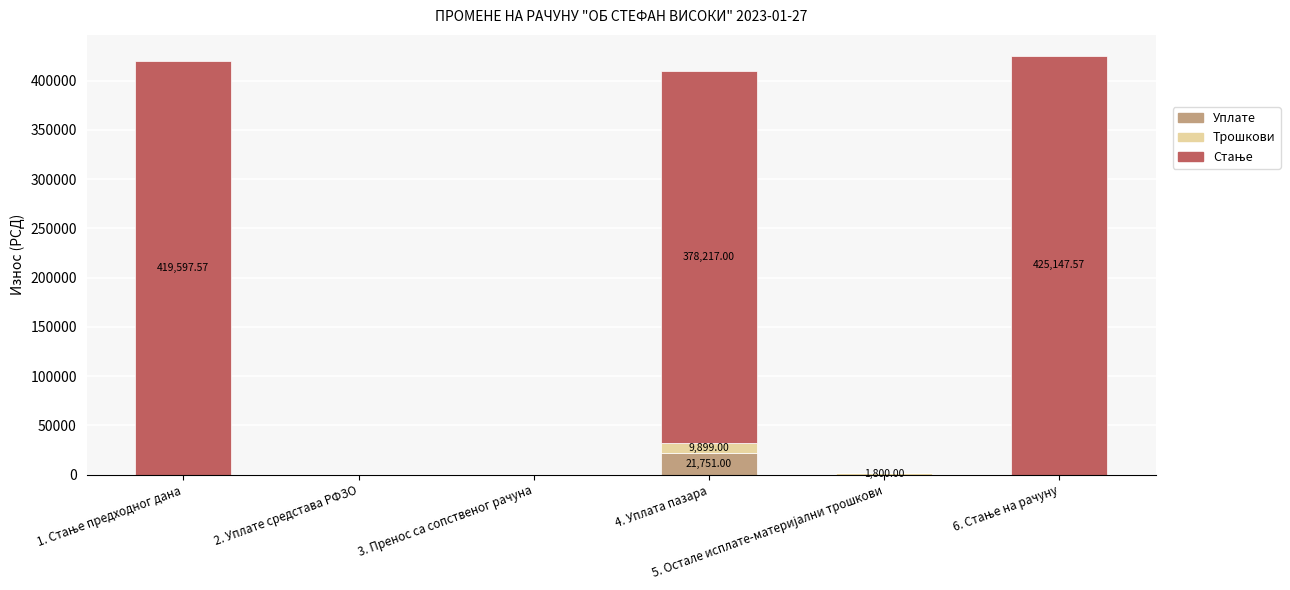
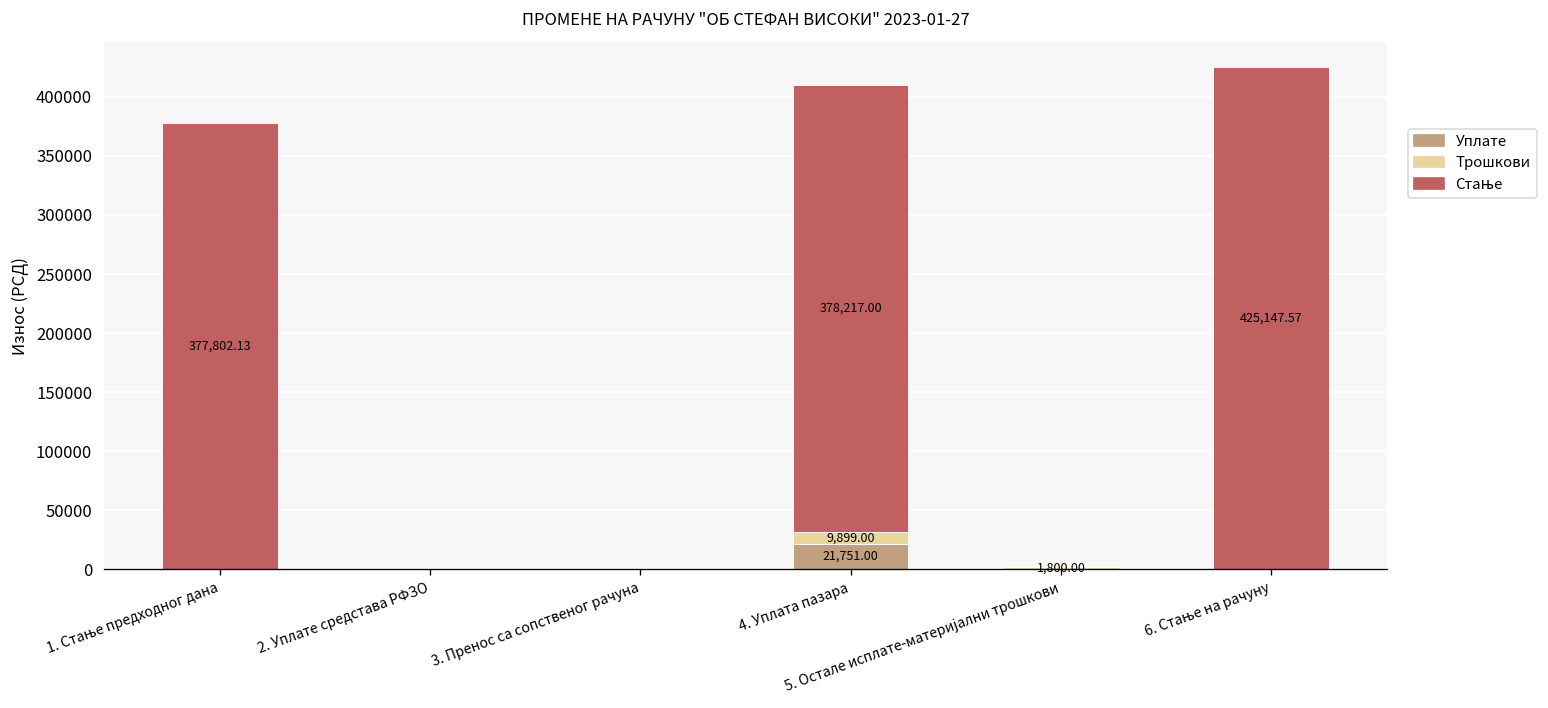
Стање, 1. Стање предходног дана: 419,597.57 -> 377,802.13
